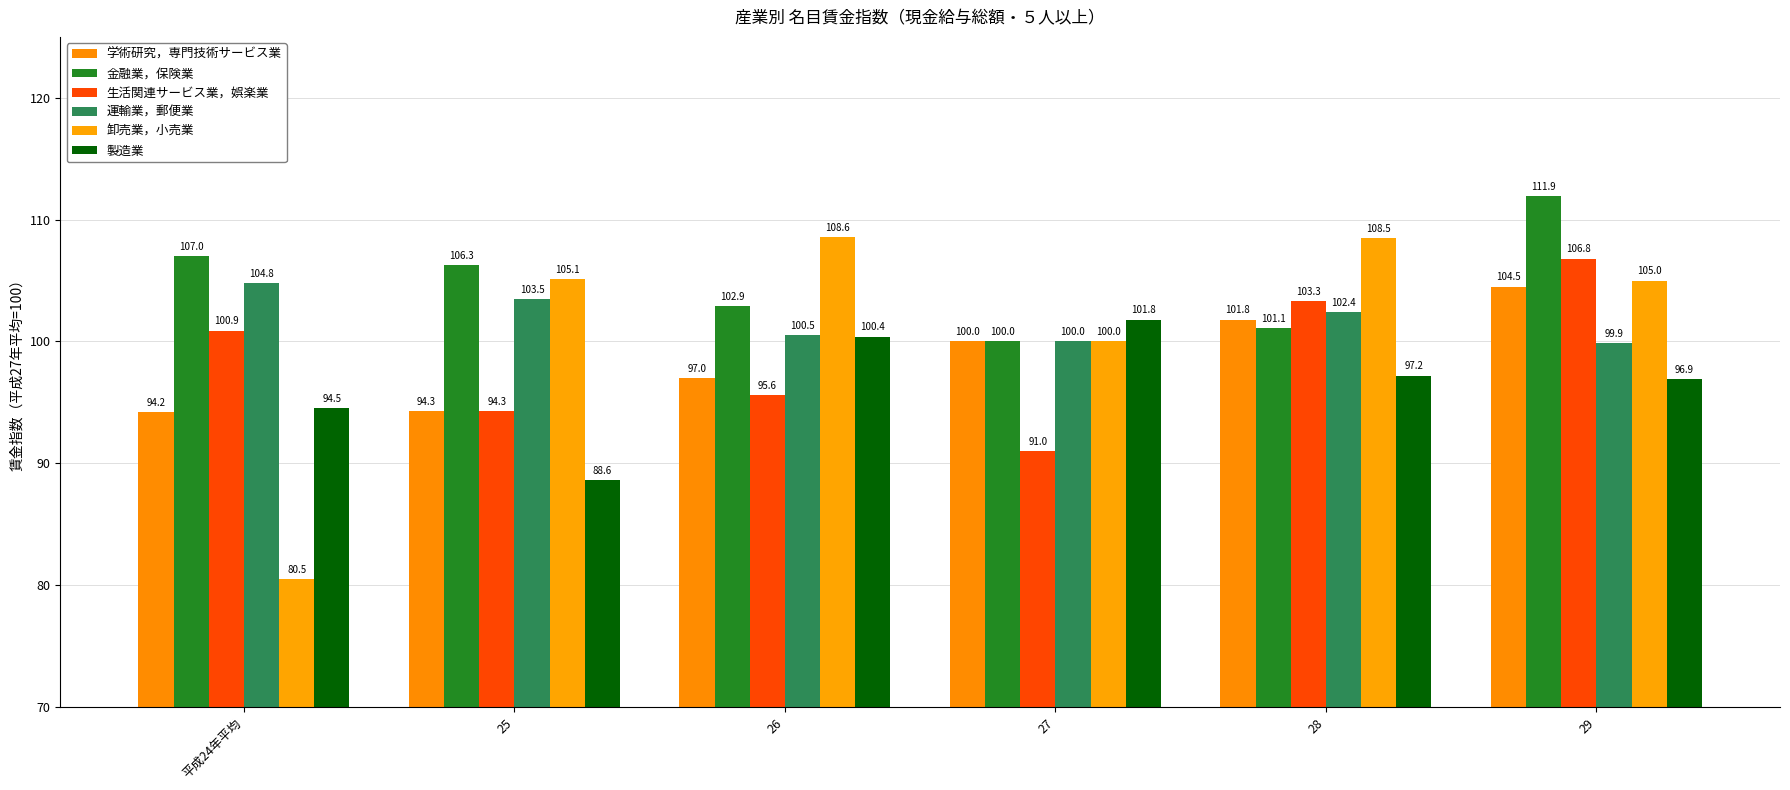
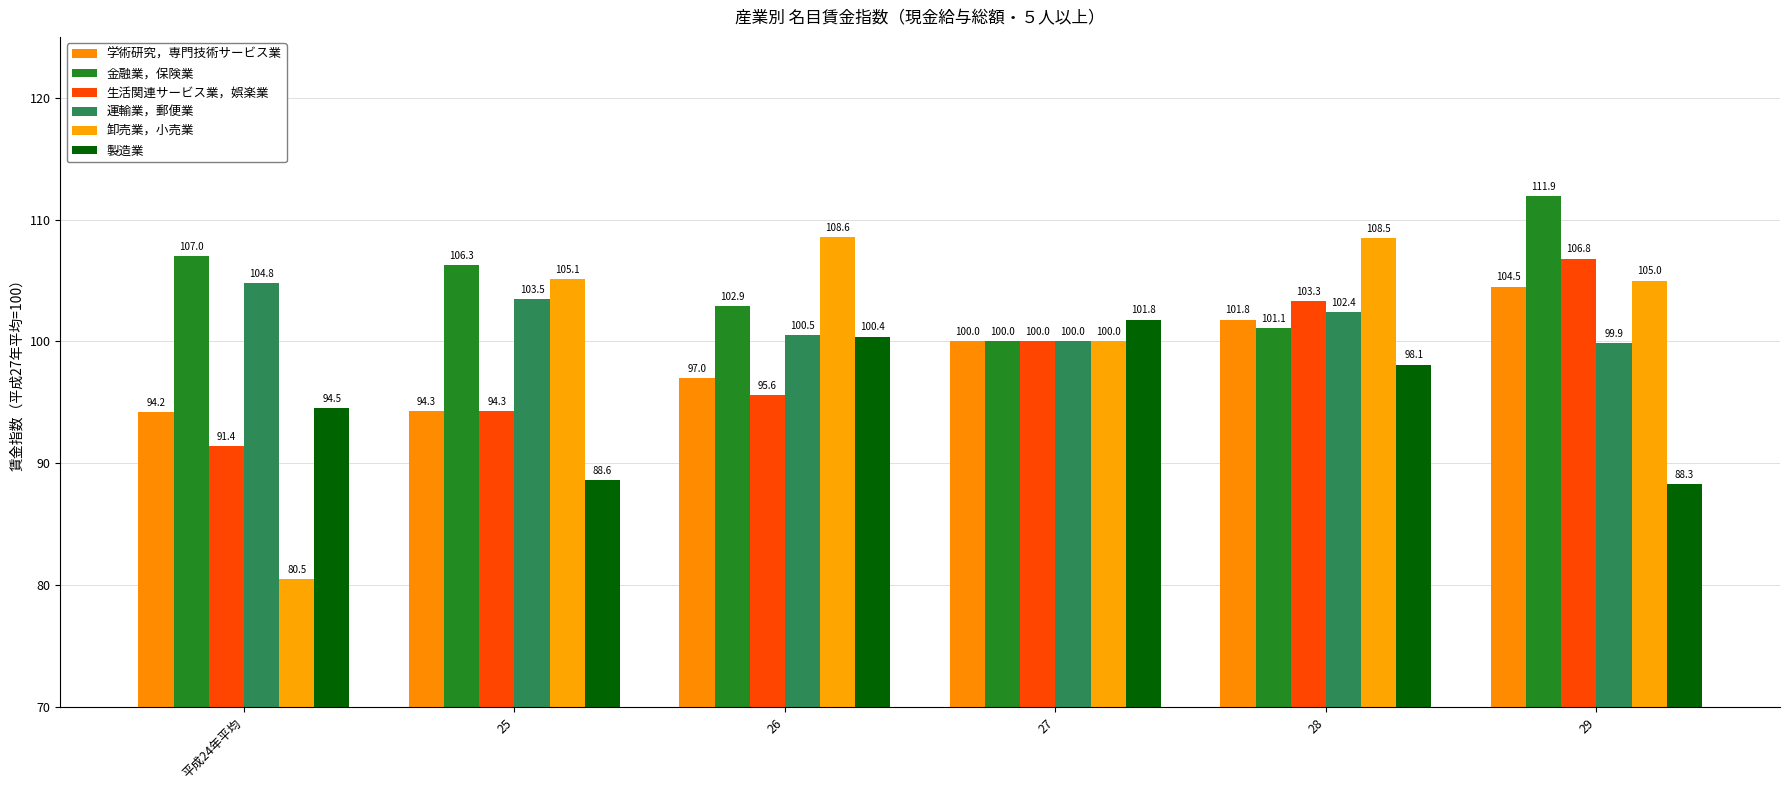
生活関連サービス業，娯楽業, 平成24年平均: 100.9 -> 91.4
生活関連サービス業，娯楽業, 27: 91.0 -> 100.0
製造業, 28: 97.2 -> 98.1
製造業, 29: 96.9 -> 88.3
